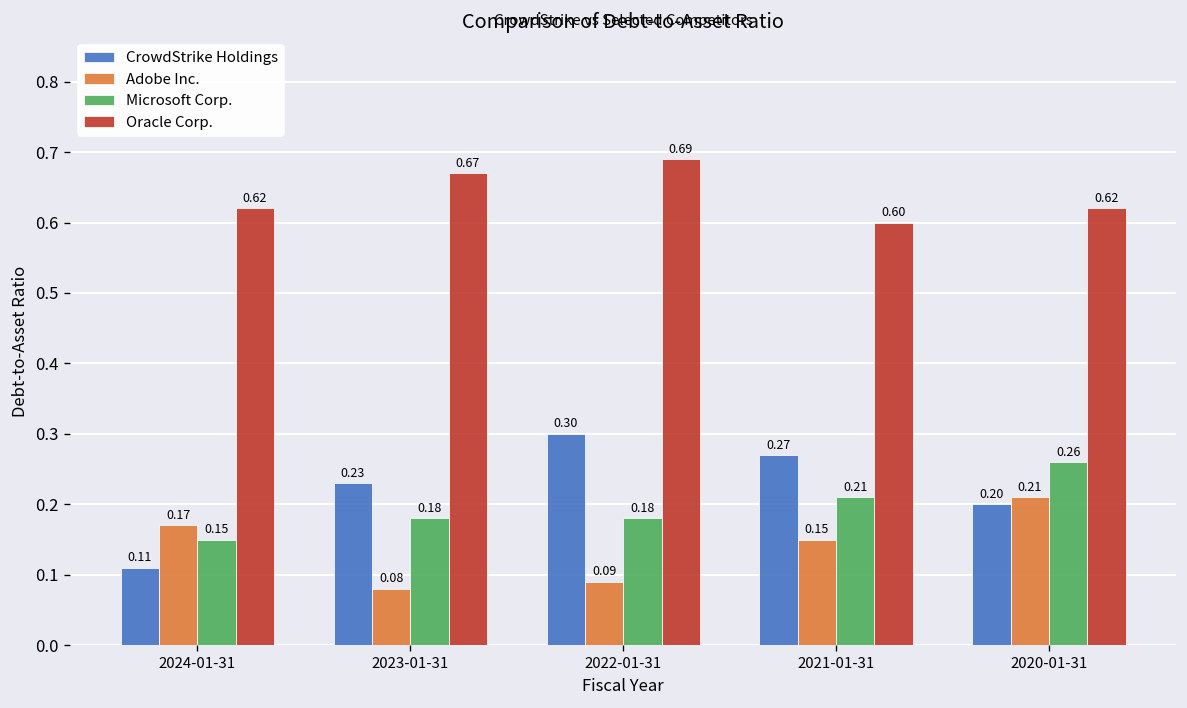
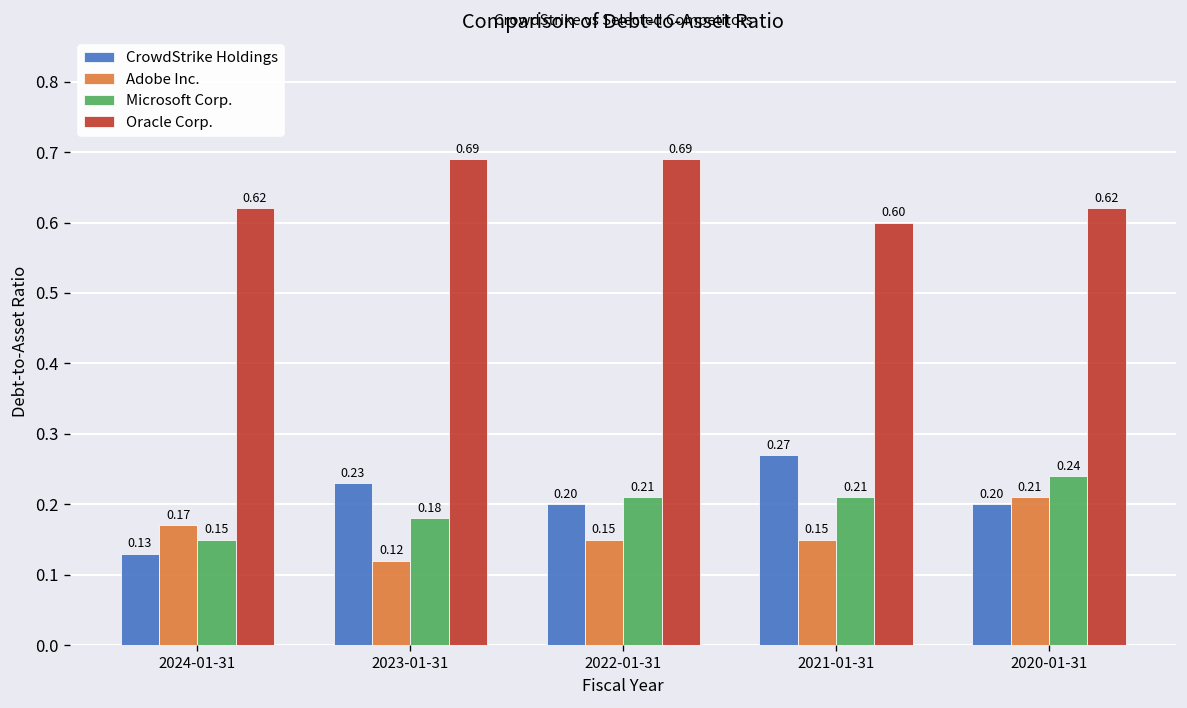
CrowdStrike Holdings, 2024-01-31: 0.11 -> 0.13
Adobe Inc., 2023-01-31: 0.08 -> 0.12
Oracle Corp., 2023-01-31: 0.67 -> 0.69
CrowdStrike Holdings, 2022-01-31: 0.30 -> 0.20
Adobe Inc., 2022-01-31: 0.09 -> 0.15
Microsoft Corp., 2022-01-31: 0.18 -> 0.21
Microsoft Corp., 2020-01-31: 0.26 -> 0.24
